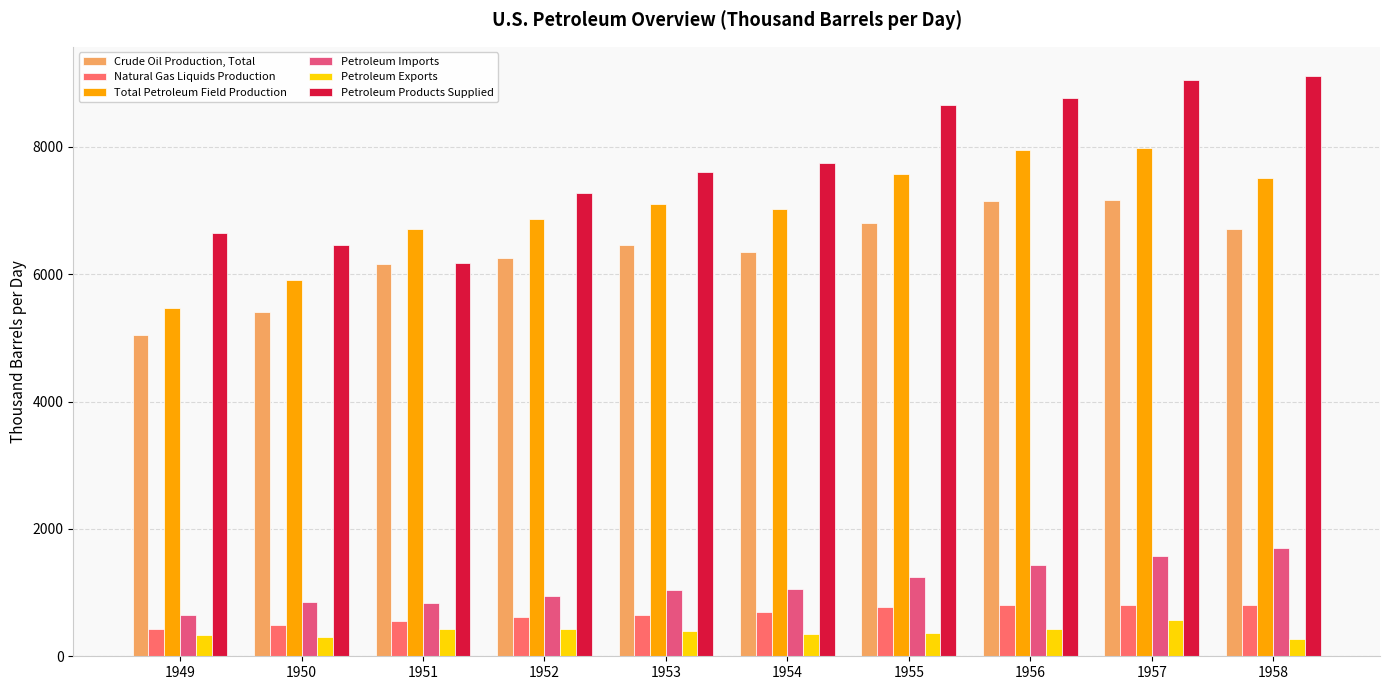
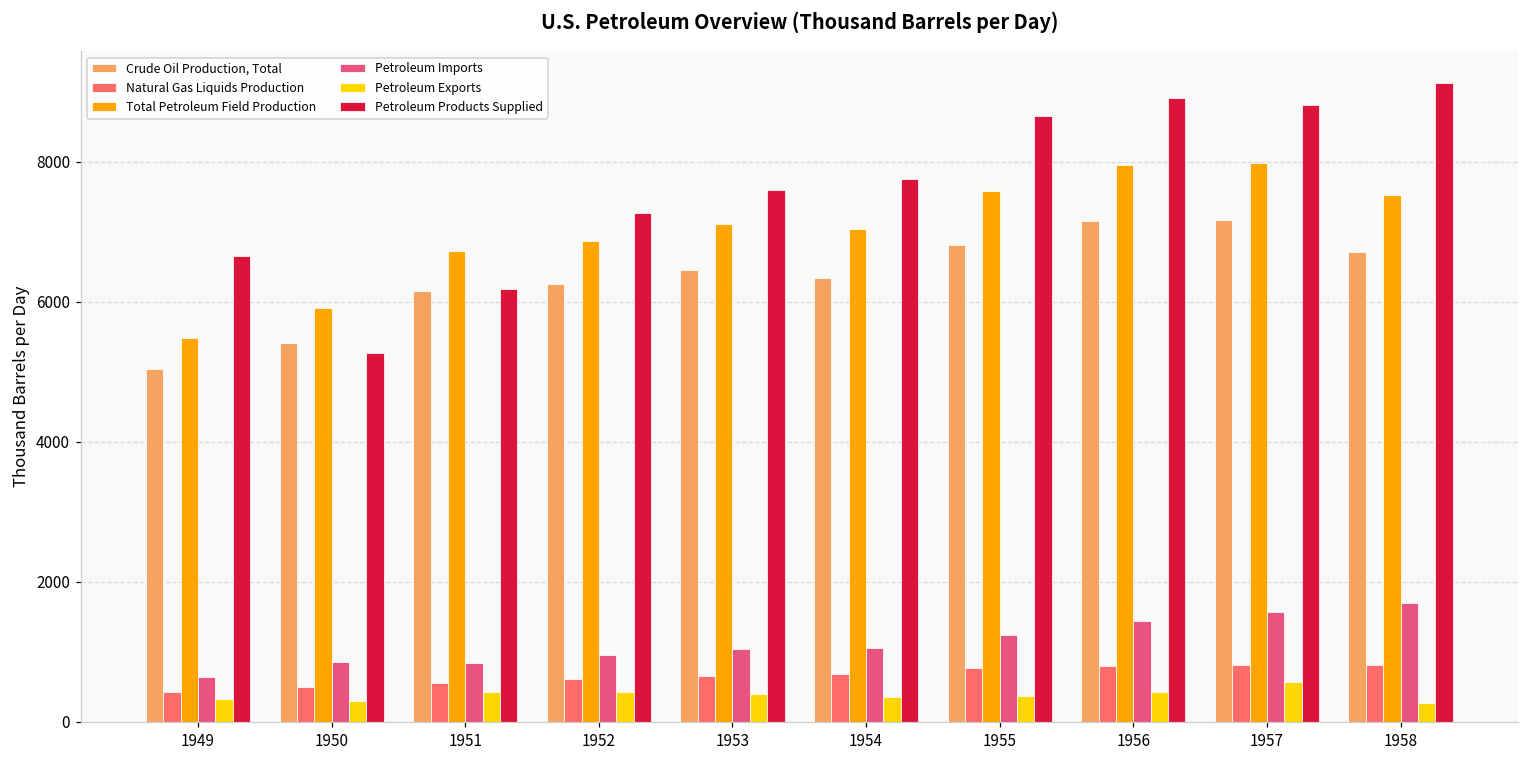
Petroleum Products Supplied, 1950: 6500 -> 5300
Petroleum Products Supplied, 1956: 8800 -> 8900
Petroleum Products Supplied, 1957: 9100 -> 8800
